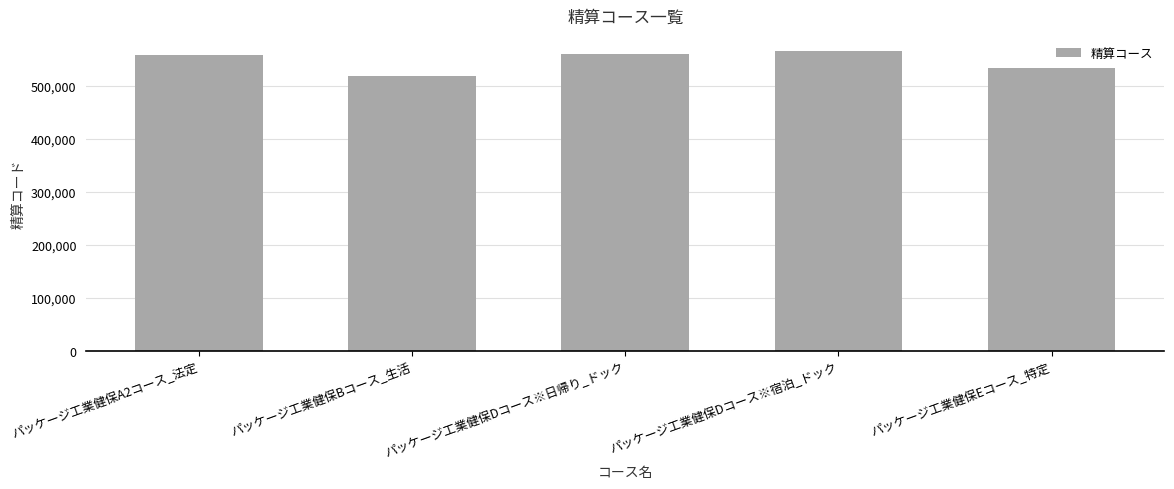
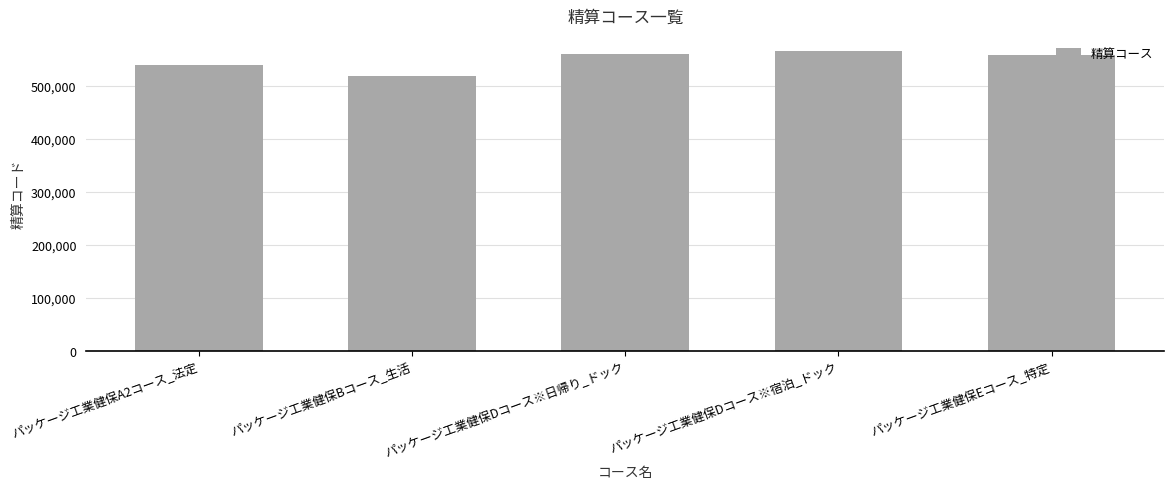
パッケージ工業健保A2コース_法定: 560,000 -> 540,000
パッケージ工業健保Eコース_特定: 530,000 -> 560,000
